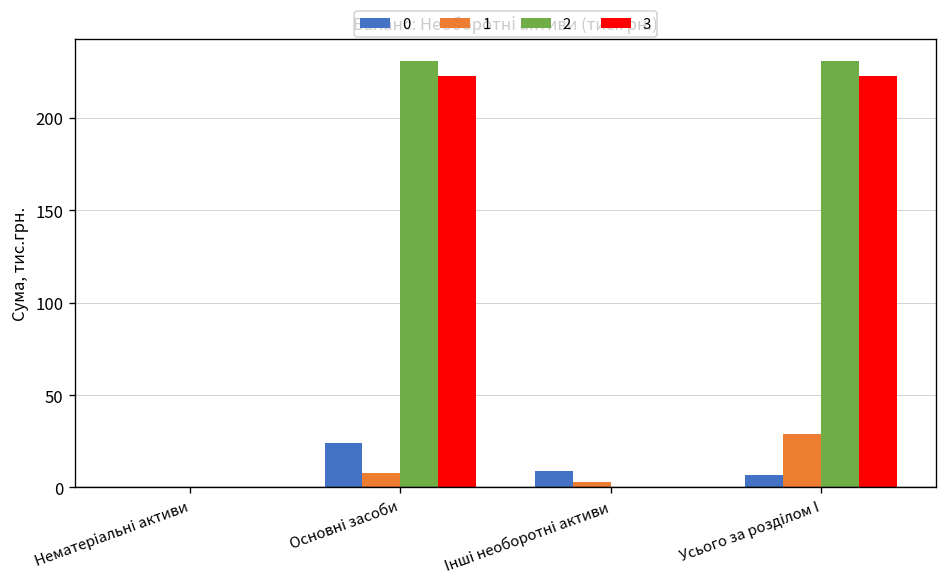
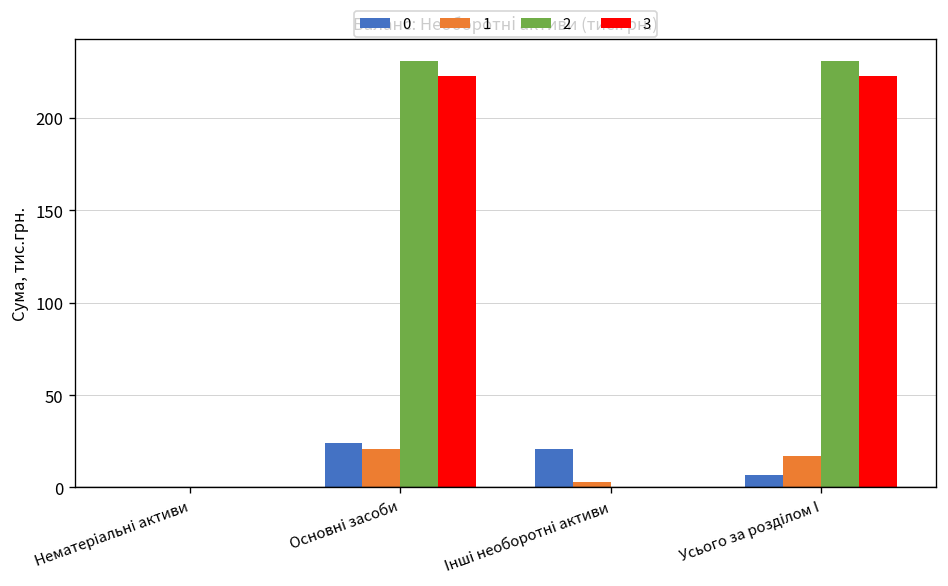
1, Основнi засоби: 8 -> 21
0, Iншi необоротнi активи: 9 -> 21
1, Усього за роздiлом I: 29 -> 17
